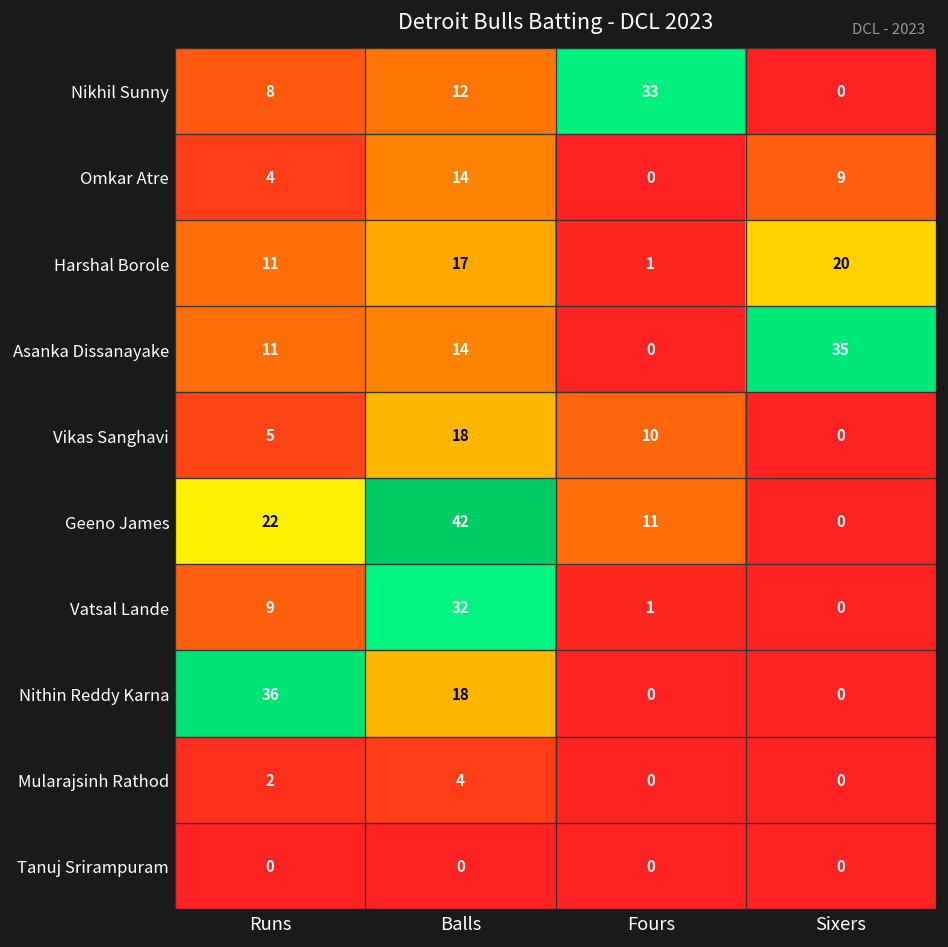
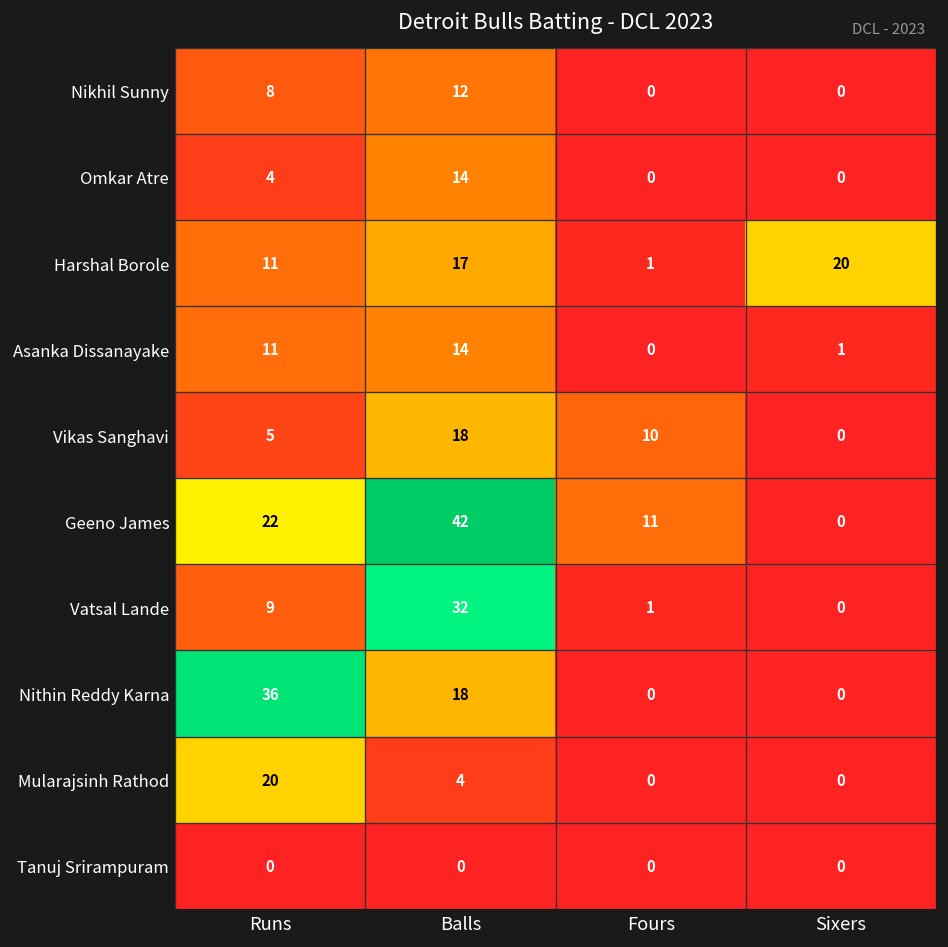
Nikhil Sunny, Fours: 33 -> 0
Omkar Atre, Sixers: 9 -> 0
Asanka Dissanayake, Sixers: 35 -> 1
Mularajsinh Rathod, Runs: 2 -> 20
